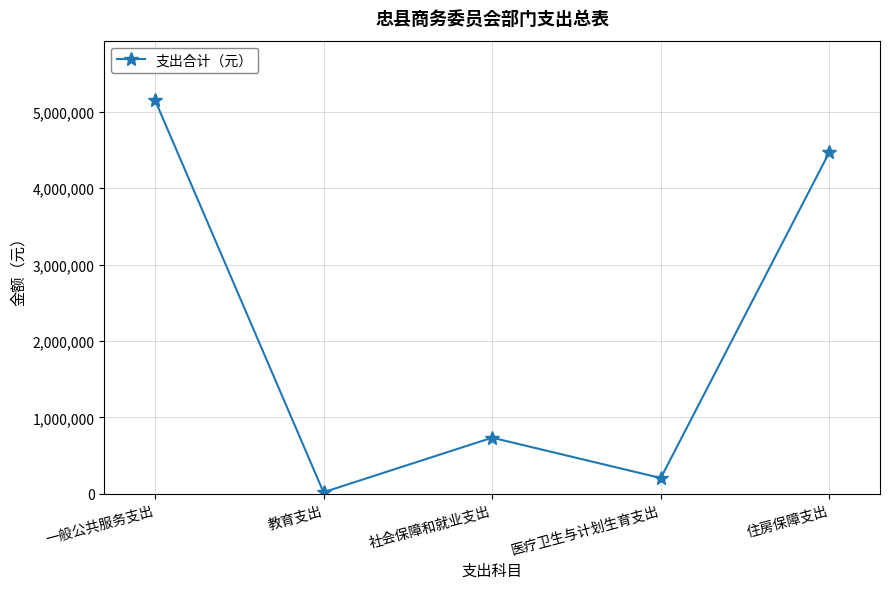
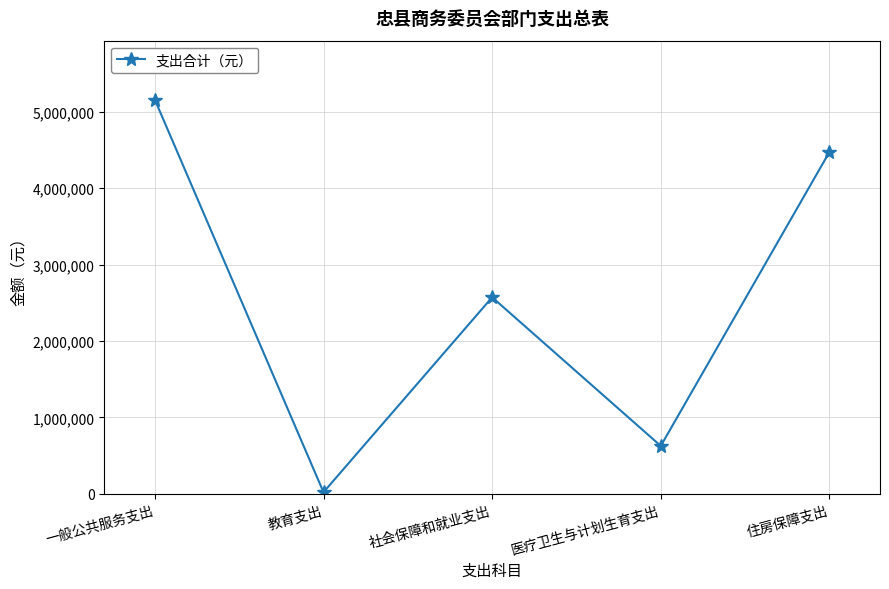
社会保障和就业支出: 700,000 -> 2,600,000
医疗卫生与计划生育支出: 200,000 -> 600,000
